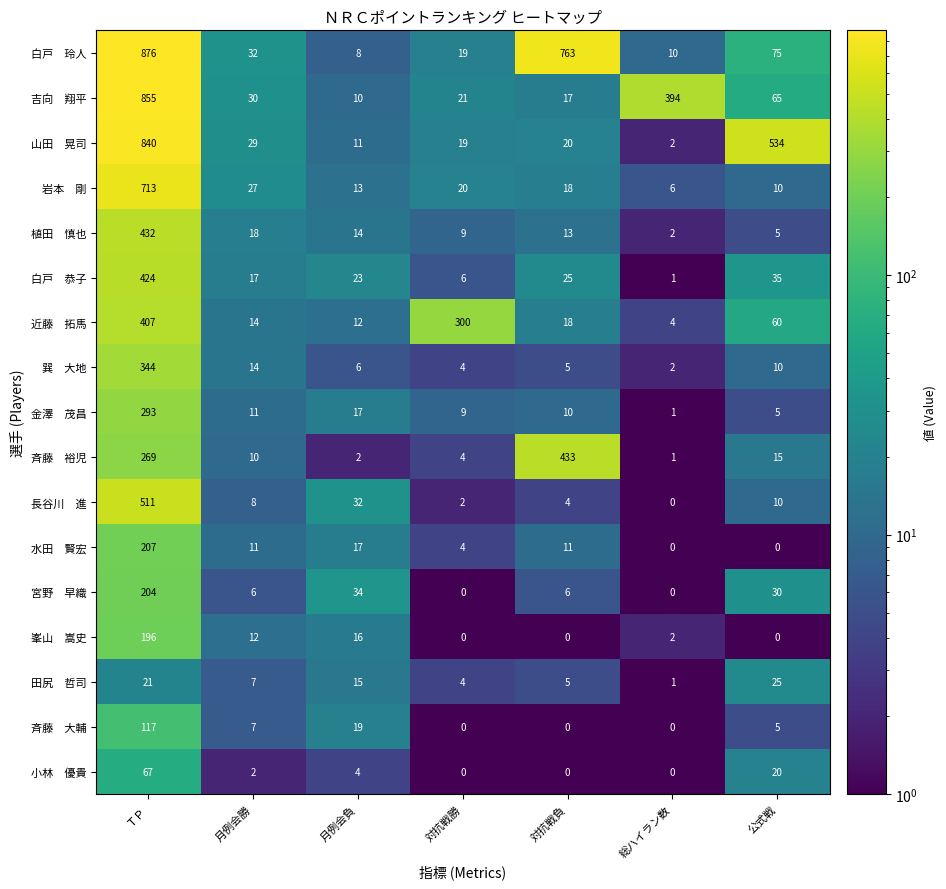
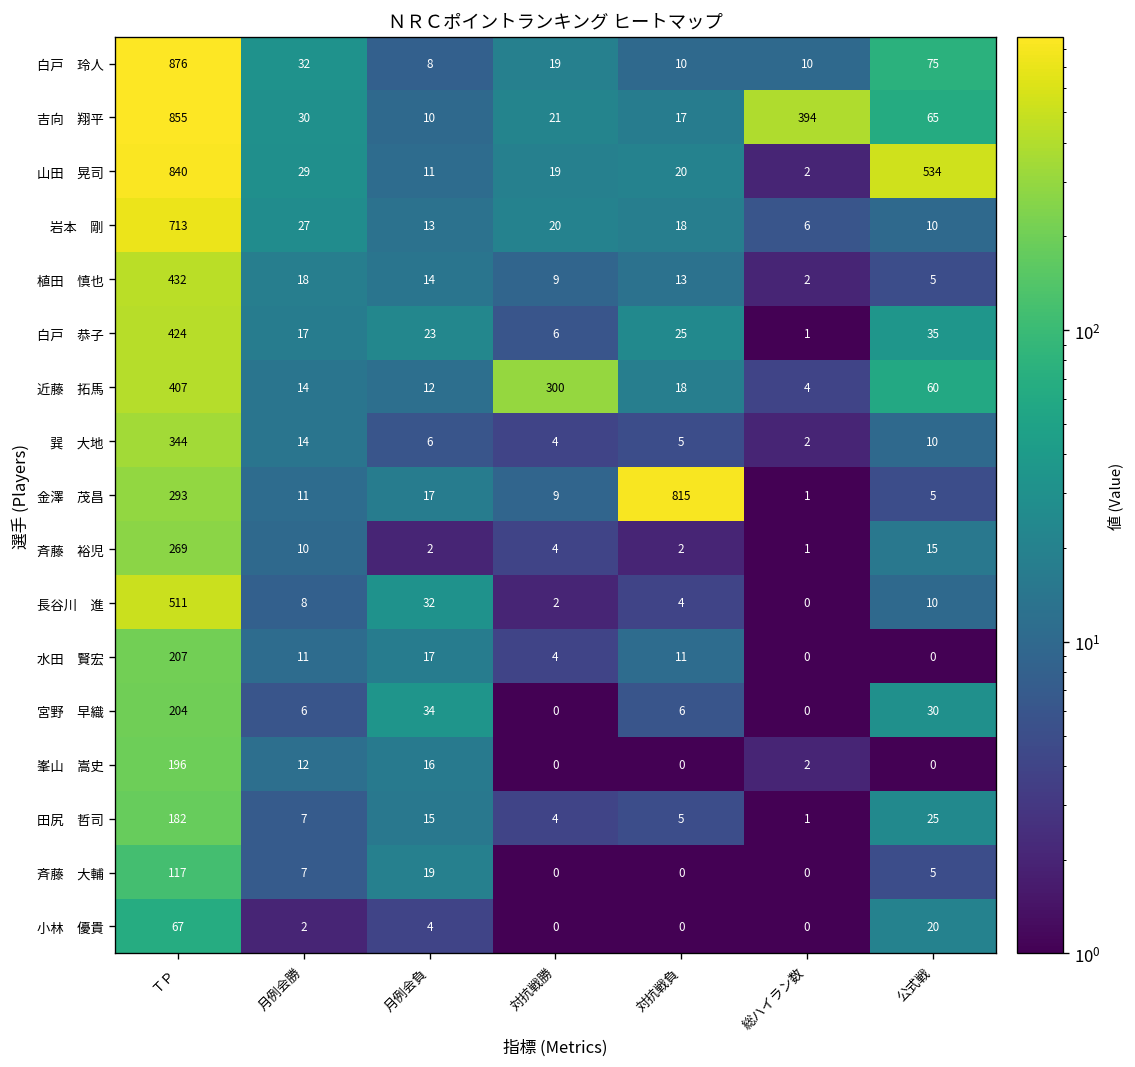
白戸 玲人, 対抗戦負: 763 -> 10
金澤 茂昌, 対抗戦負: 10 -> 815
斉藤 裕児, 対抗戦負: 433 -> 2
田尻 哲司, ＴＰ: 21 -> 182
